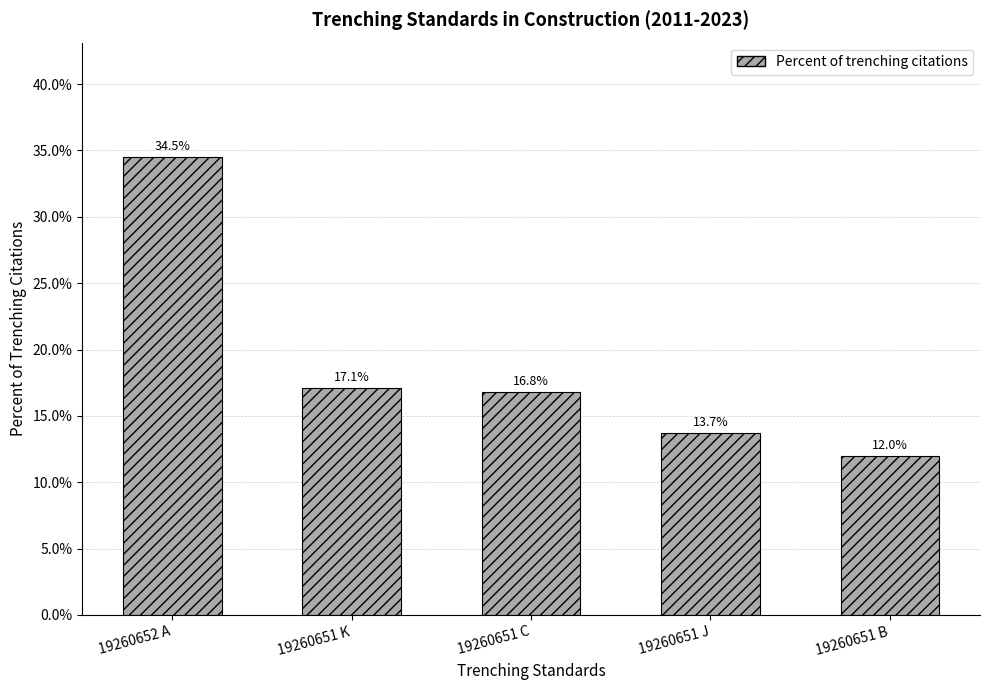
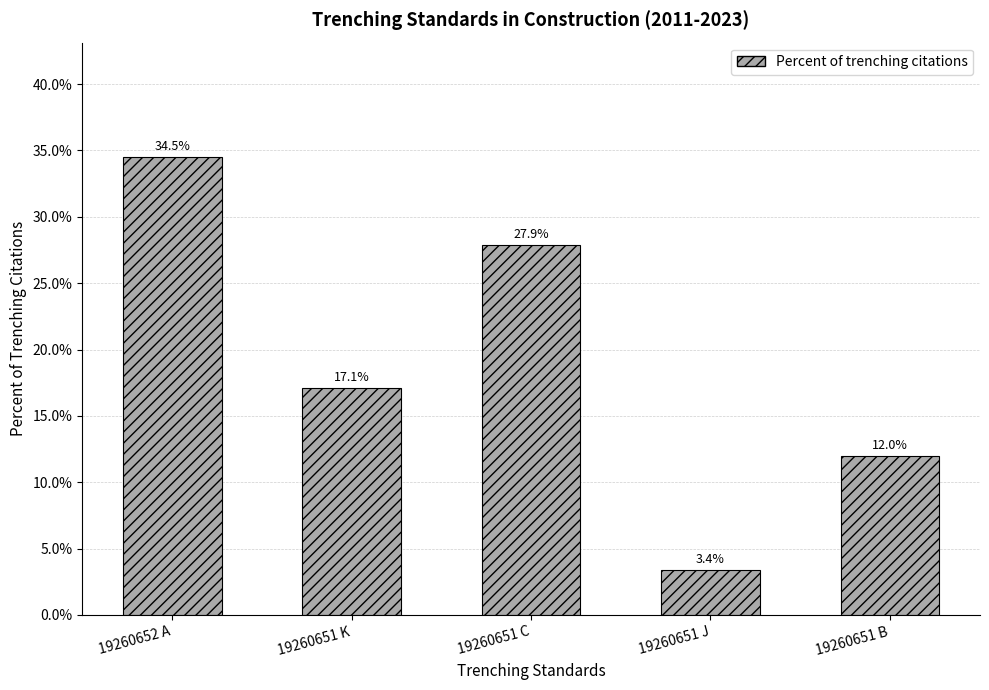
19260651 C: 16.8% -> 27.9%
19260651 J: 13.7% -> 3.4%
